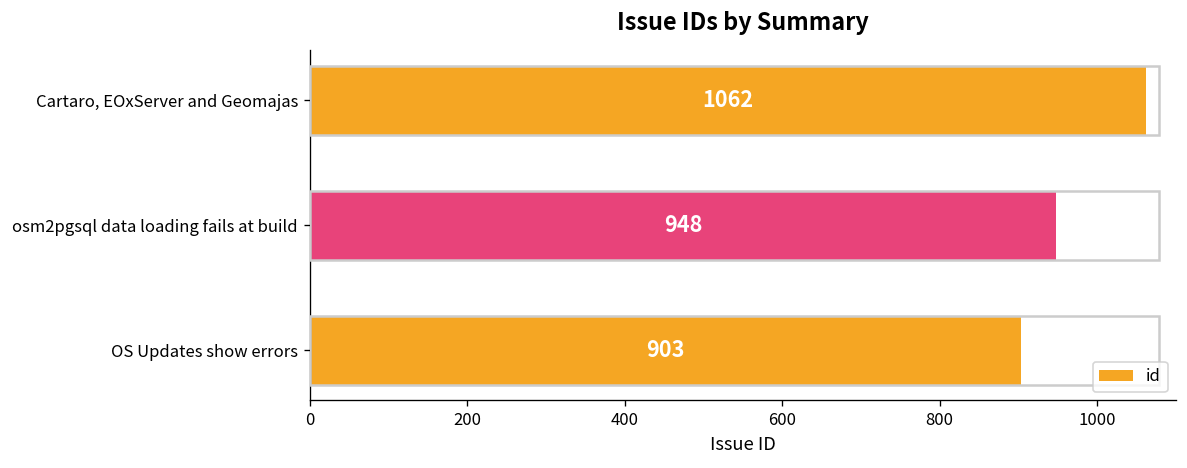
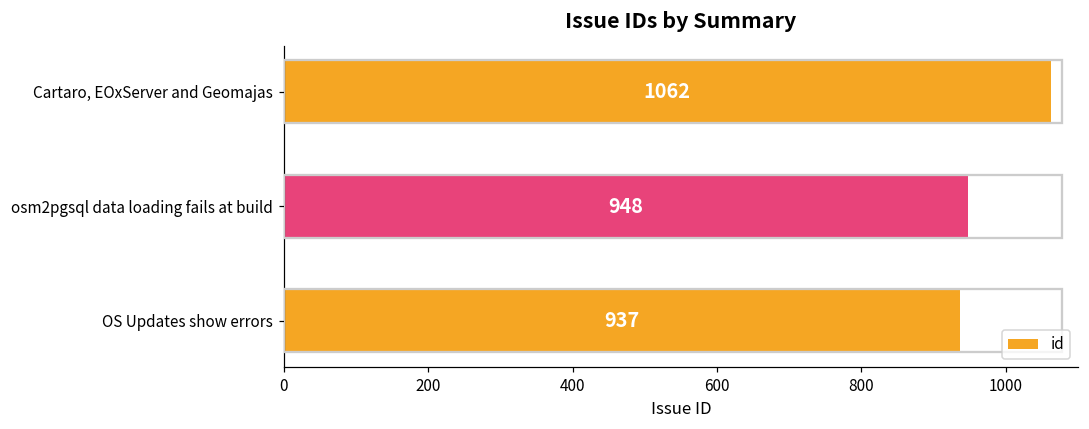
OS Updates show errors: 903 -> 937
